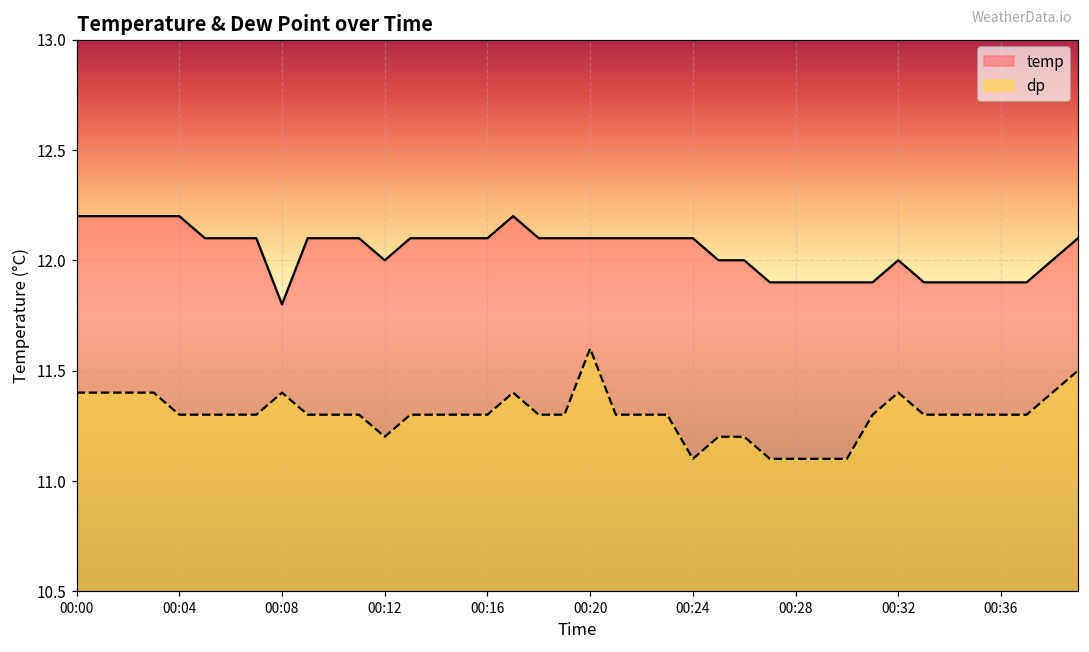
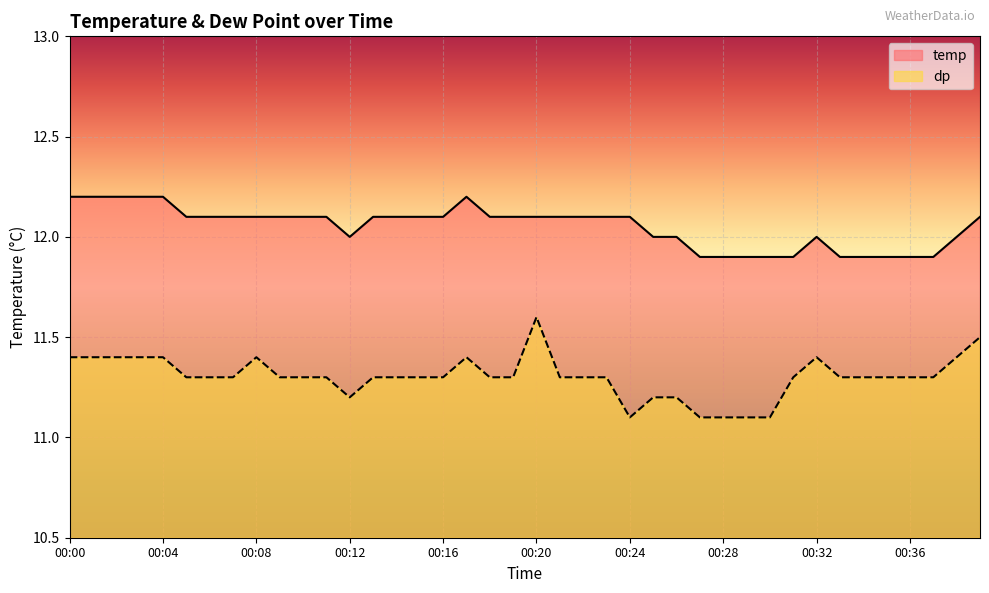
dp, 00:04: 11.3 -> 11.4
temp, 00:08: 11.8 -> 12.1
